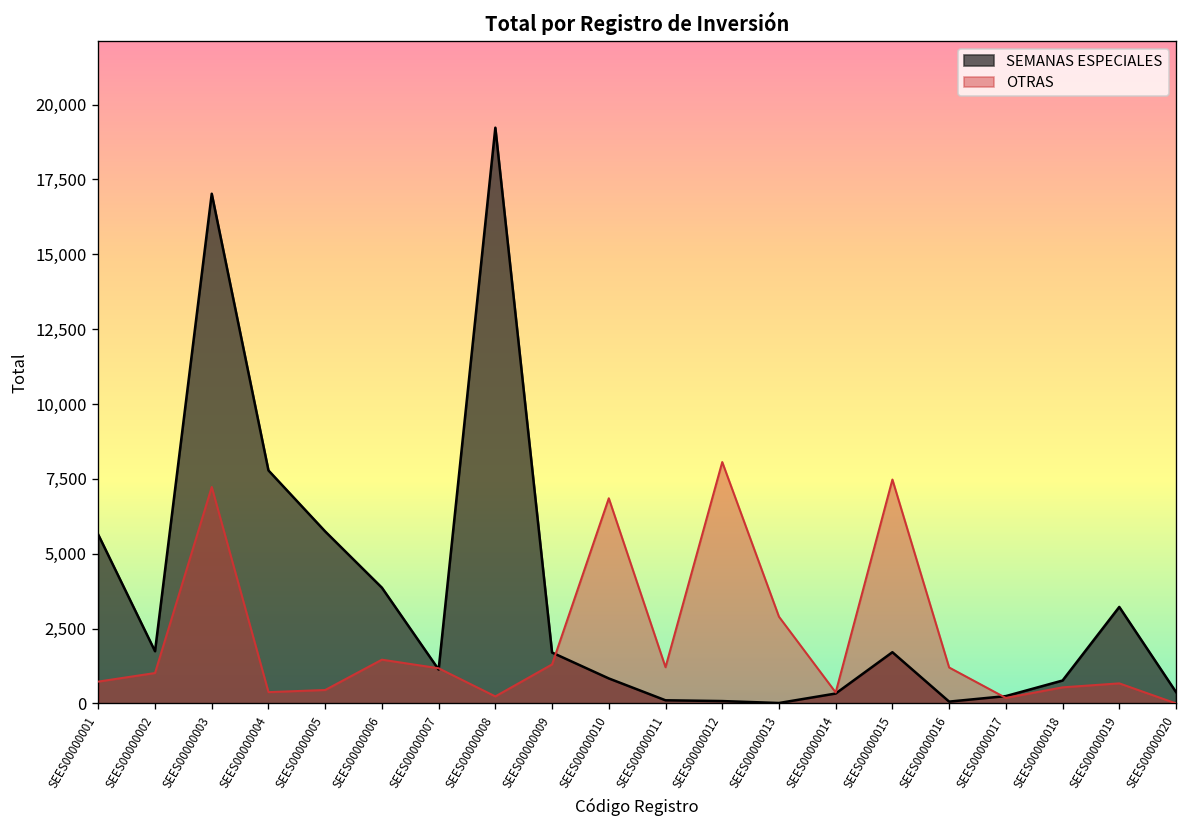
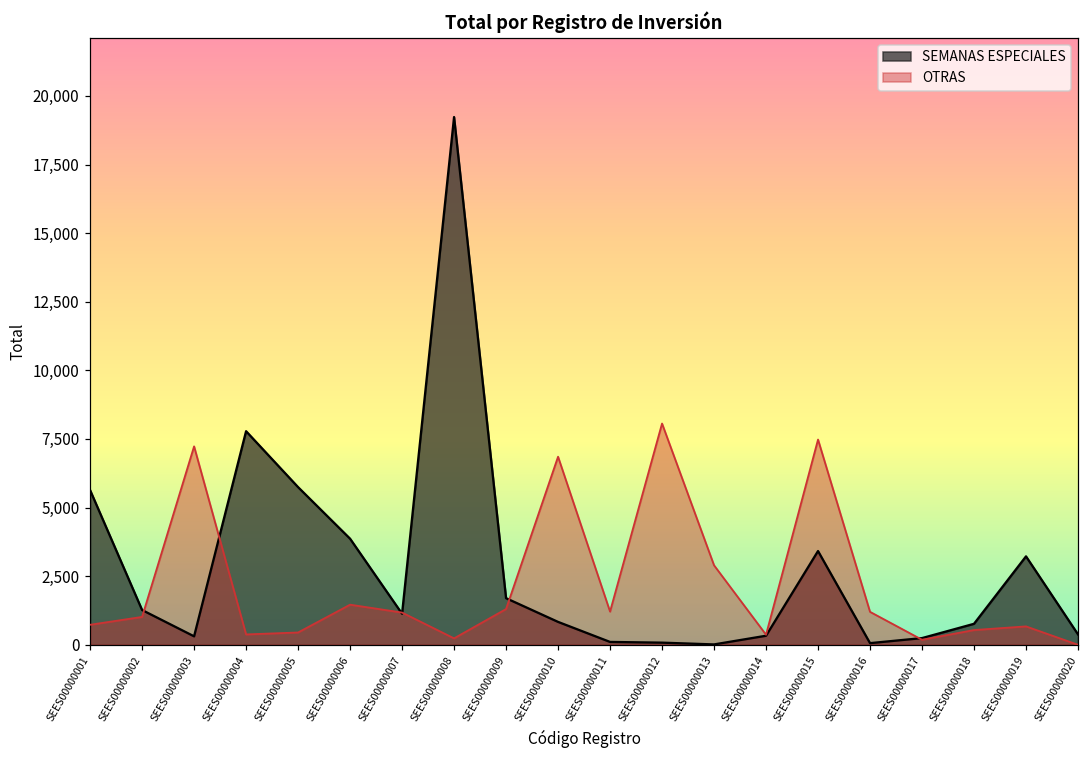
SEMANAS ESPECIALES, SEES00000002: 1,700 -> 1,300
SEMANAS ESPECIALES, SEES00000003: 17,000 -> 300
SEMANAS ESPECIALES, SEES00000015: 1,700 -> 3,400
